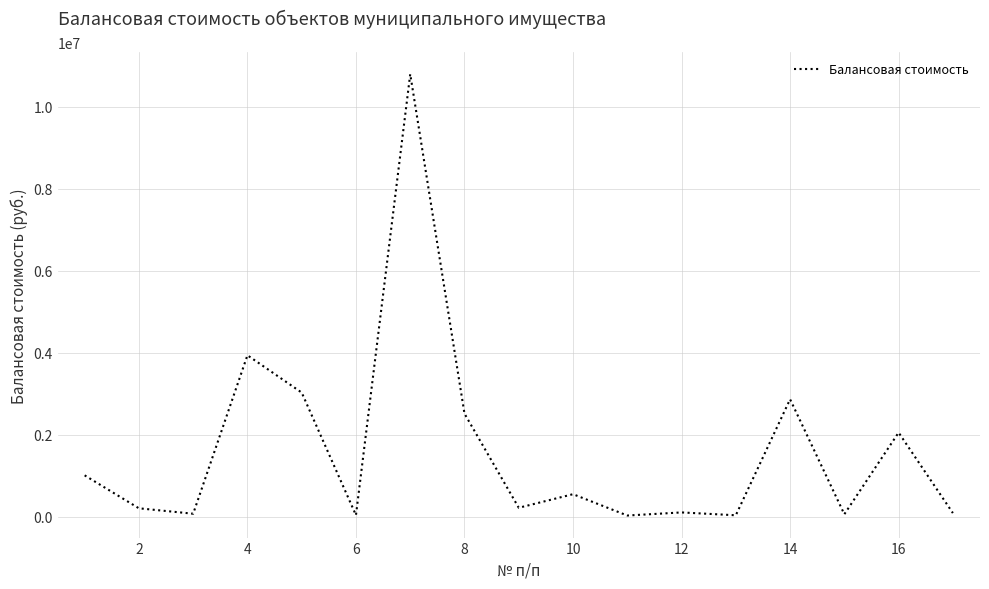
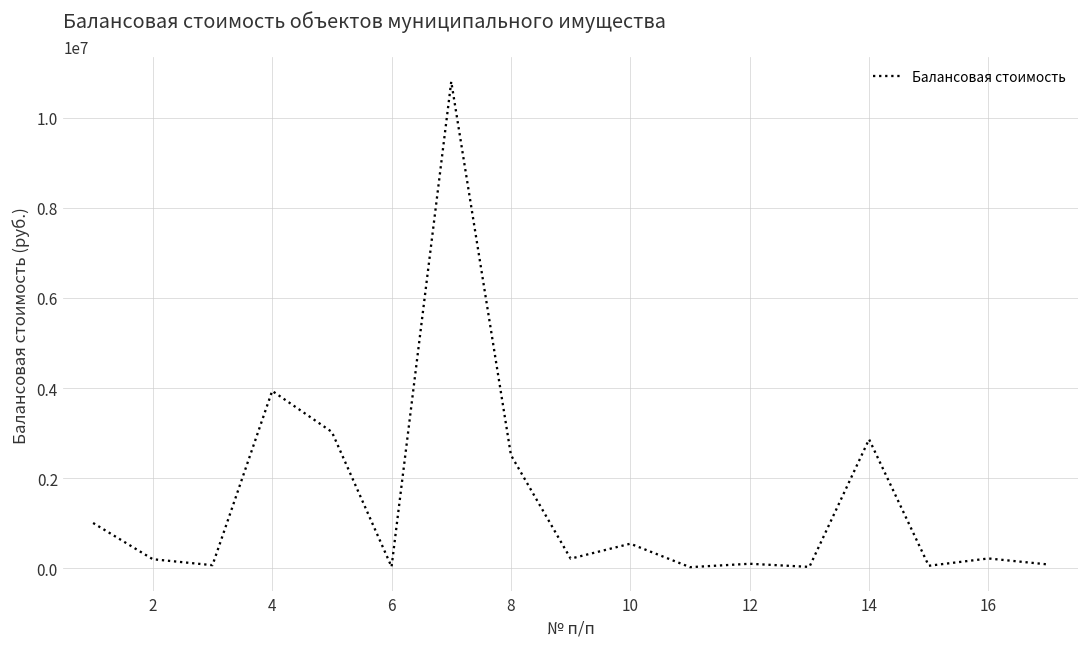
16: 2100000 -> 200000
